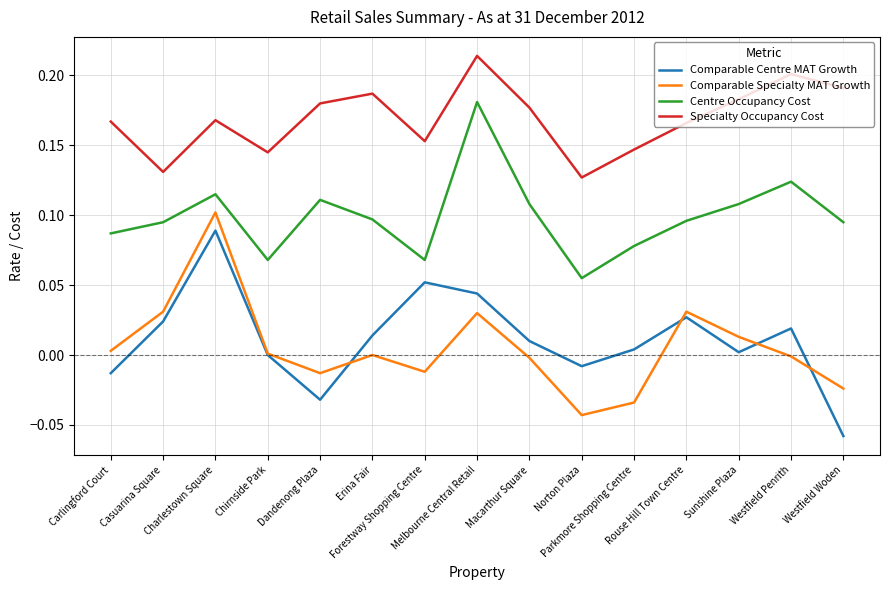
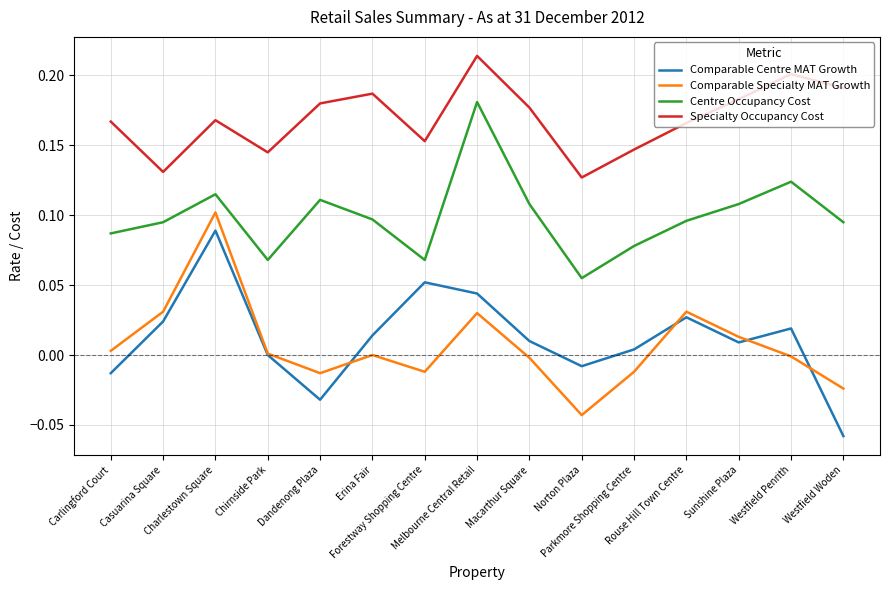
Comparable Specialty MAT Growth, Parkmore Shopping Centre: -0.034 -> -0.012
Comparable Centre MAT Growth, Sunshine Plaza: 0.002 -> 0.009
